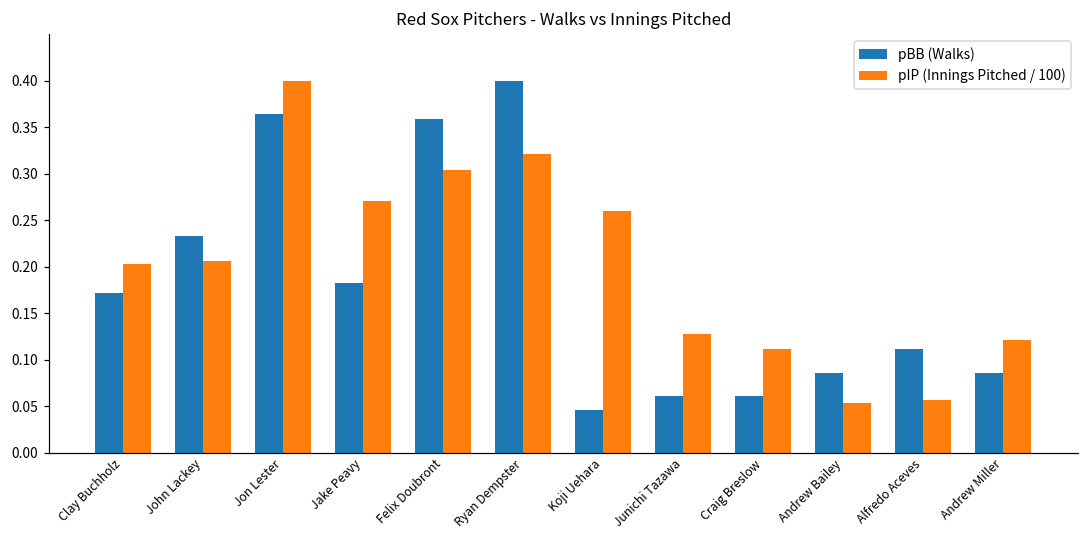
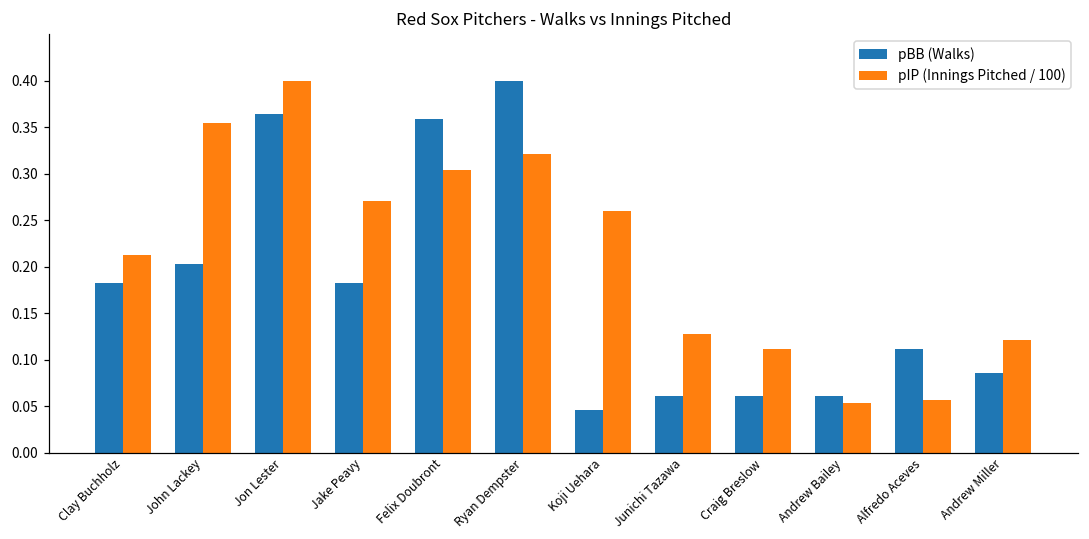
pBB (Walks), Clay Buchholz: 0.17 -> 0.18
pIP (Innings Pitched / 100), Clay Buchholz: 0.20 -> 0.21
pBB (Walks), John Lackey: 0.23 -> 0.20
pIP (Innings Pitched / 100), John Lackey: 0.21 -> 0.35
pBB (Walks), Andrew Bailey: 0.09 -> 0.06
